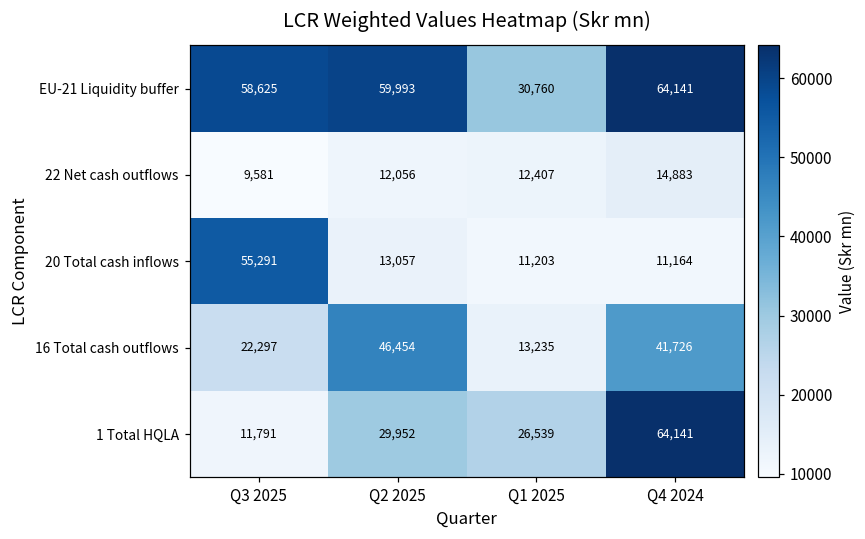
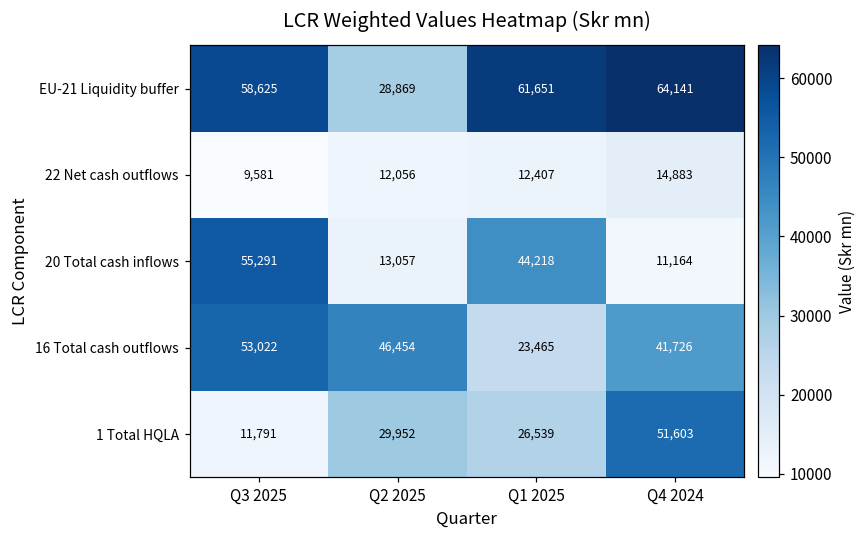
EU-21 Liquidity buffer, Q2 2025: 59,993 -> 28,869
EU-21 Liquidity buffer, Q1 2025: 30,760 -> 61,651
20 Total cash inflows, Q1 2025: 11,203 -> 44,218
16 Total cash outflows, Q3 2025: 22,297 -> 53,022
16 Total cash outflows, Q1 2025: 13,235 -> 23,465
1 Total HQLA, Q4 2024: 64,141 -> 51,603
